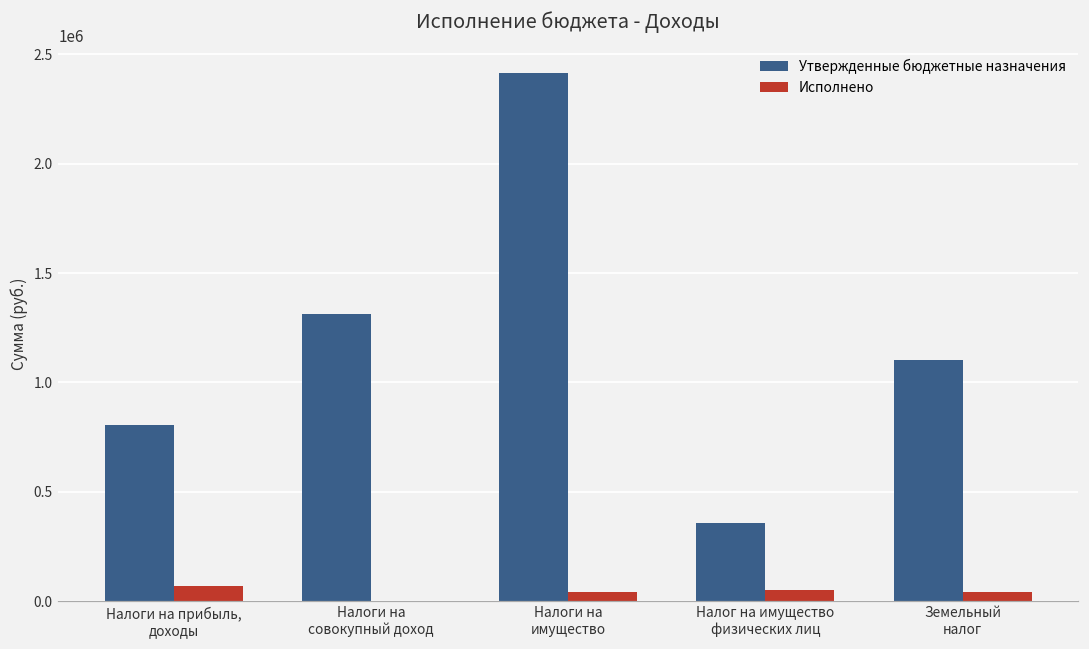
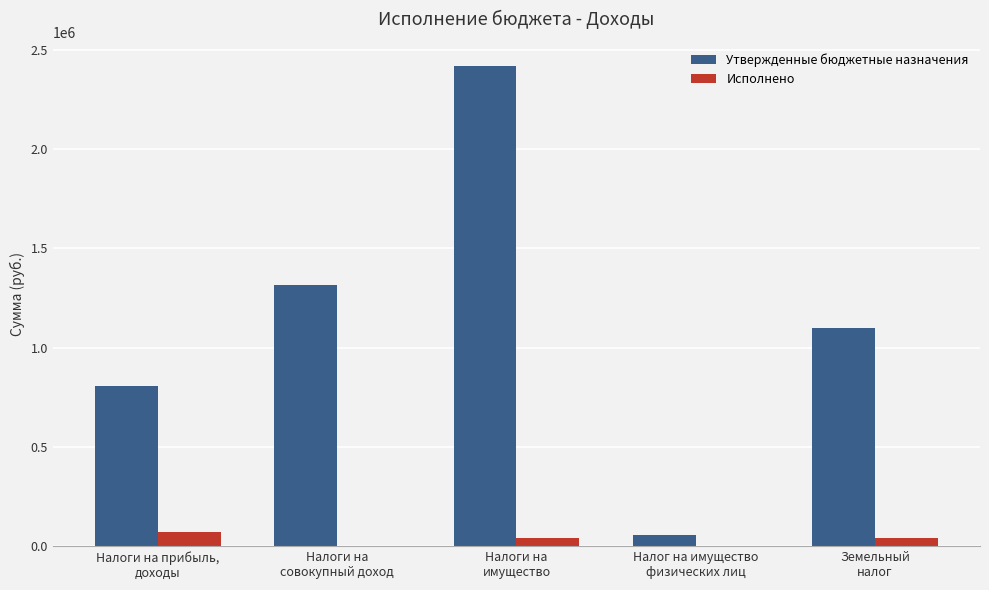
Утвержденные бюджетные назначения, Налог на имущество физических лиц: 360000 -> 60000
Исполнено, Налог на имущество физических лиц: 50000 -> 0
